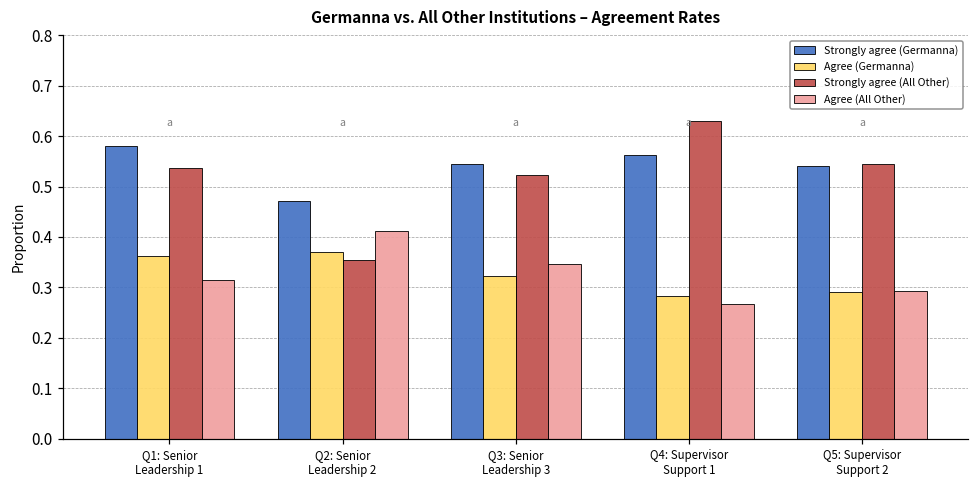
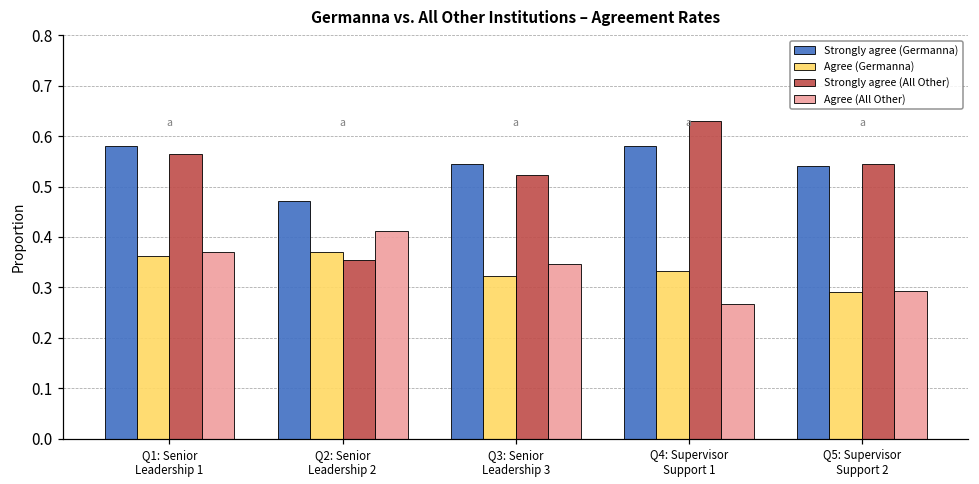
Strongly agree (All Other), Q1: Senior Leadership 1: 0.54 -> 0.57
Agree (All Other), Q1: Senior Leadership 1: 0.31 -> 0.37
Strongly agree (Germanna), Q4: Supervisor Support 1: 0.56 -> 0.58
Agree (Germanna), Q4: Supervisor Support 1: 0.28 -> 0.33
